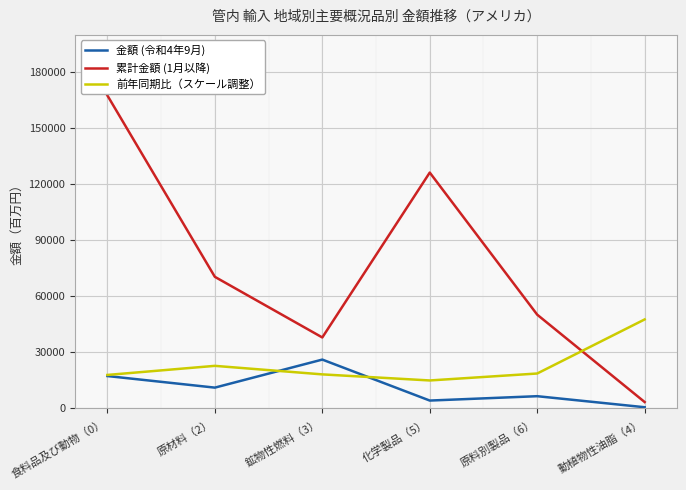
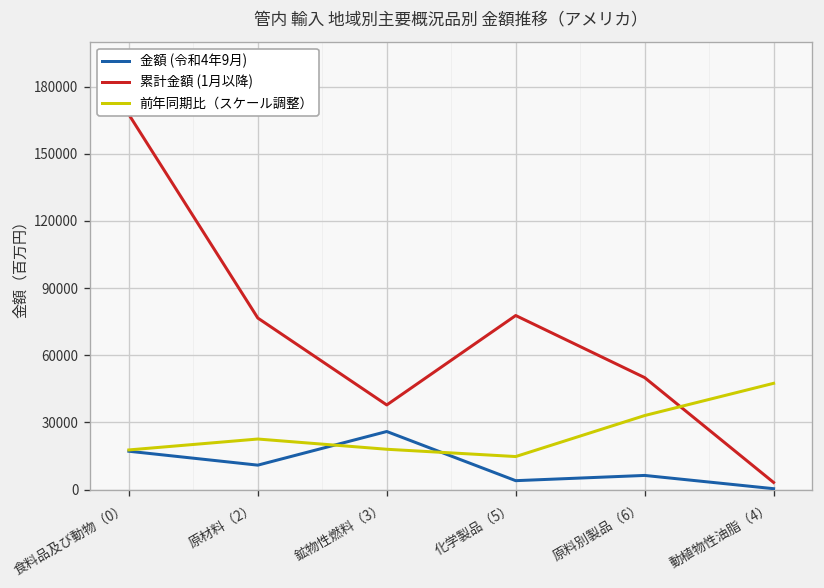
累計金額 (1月以降), 原材料（2）: 70000 -> 77000
累計金額 (1月以降), 化学製品（5）: 126000 -> 78000
前年同期比（スケール調整）, 原料別製品（6）: 18000 -> 33000
